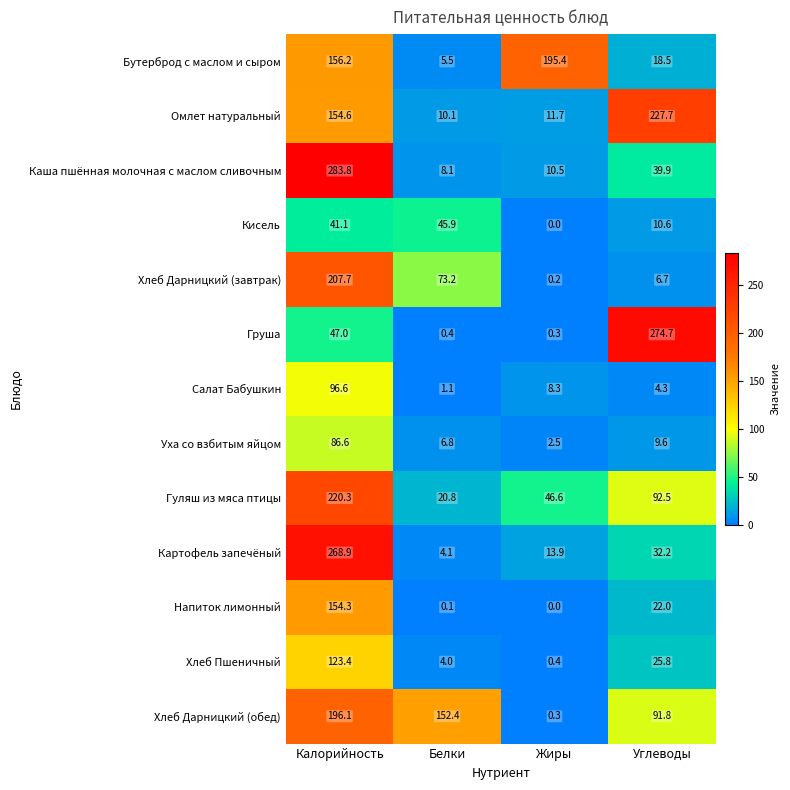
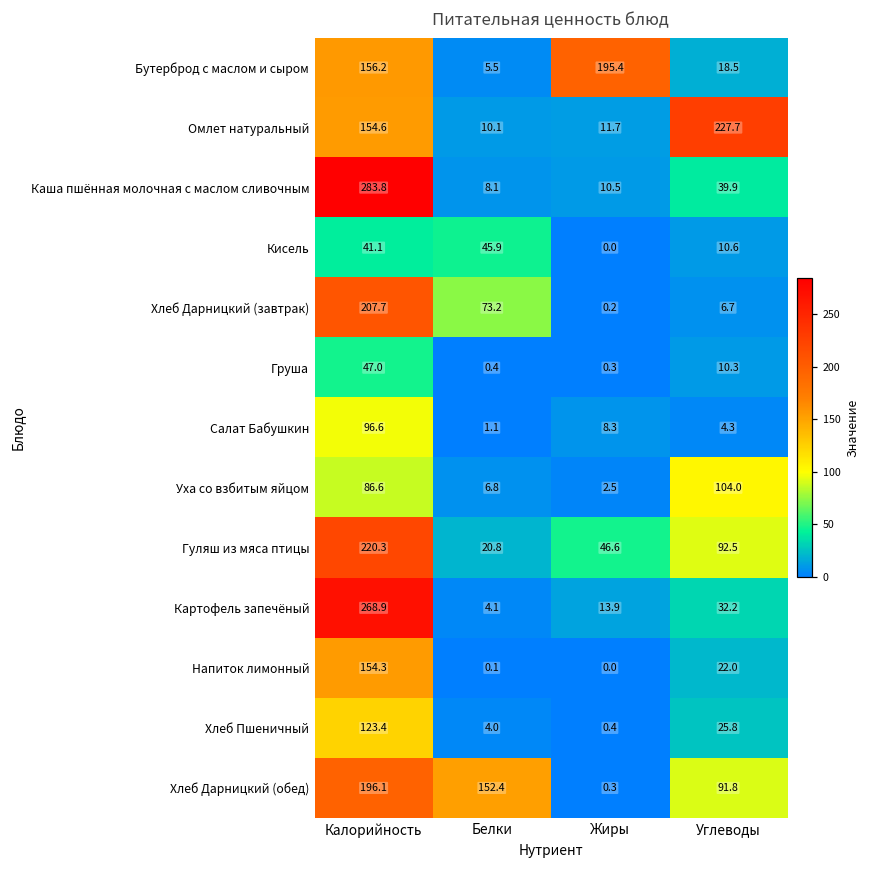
Груша, Углеводы: 274.7 -> 10.3
Уха со взбитым яйцом, Углеводы: 9.6 -> 104.0
